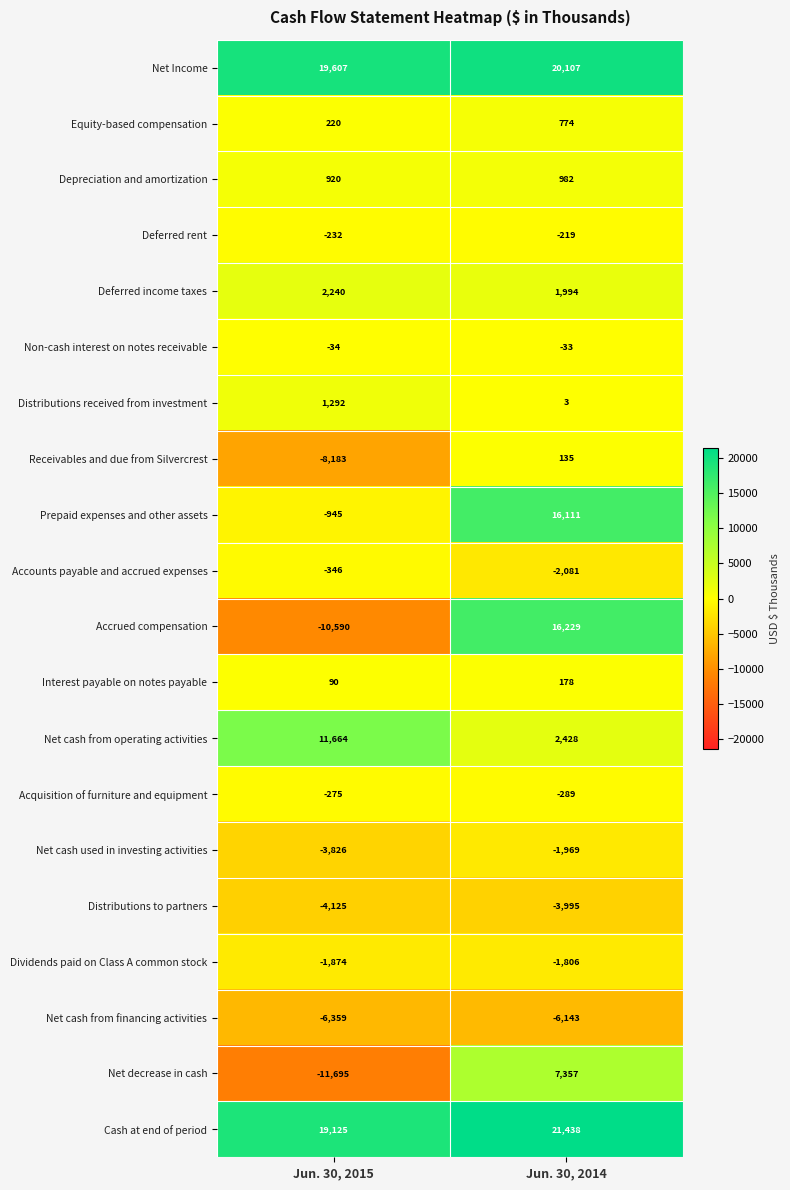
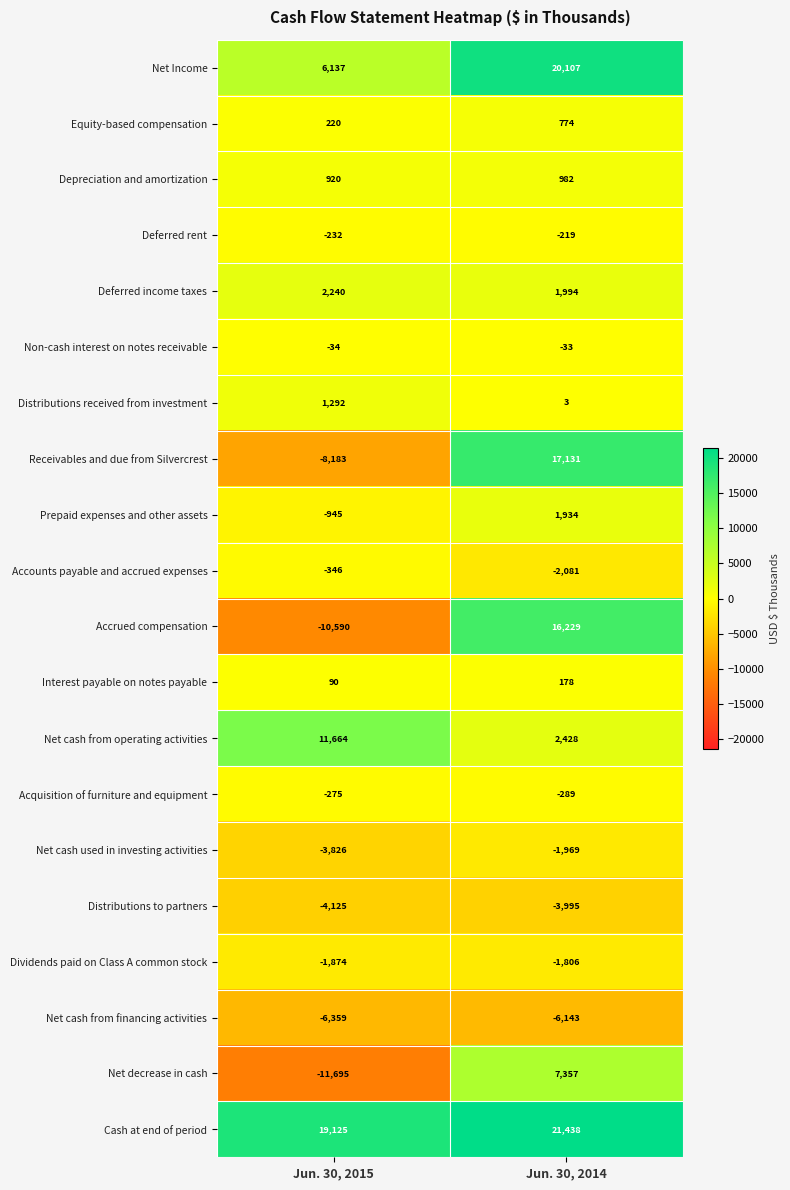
Net Income, Jun. 30, 2015: 19,607 -> 6,137
Receivables and due from Silvercrest, Jun. 30, 2014: 135 -> 17,131
Prepaid expenses and other assets, Jun. 30, 2014: 16,111 -> 1,934
